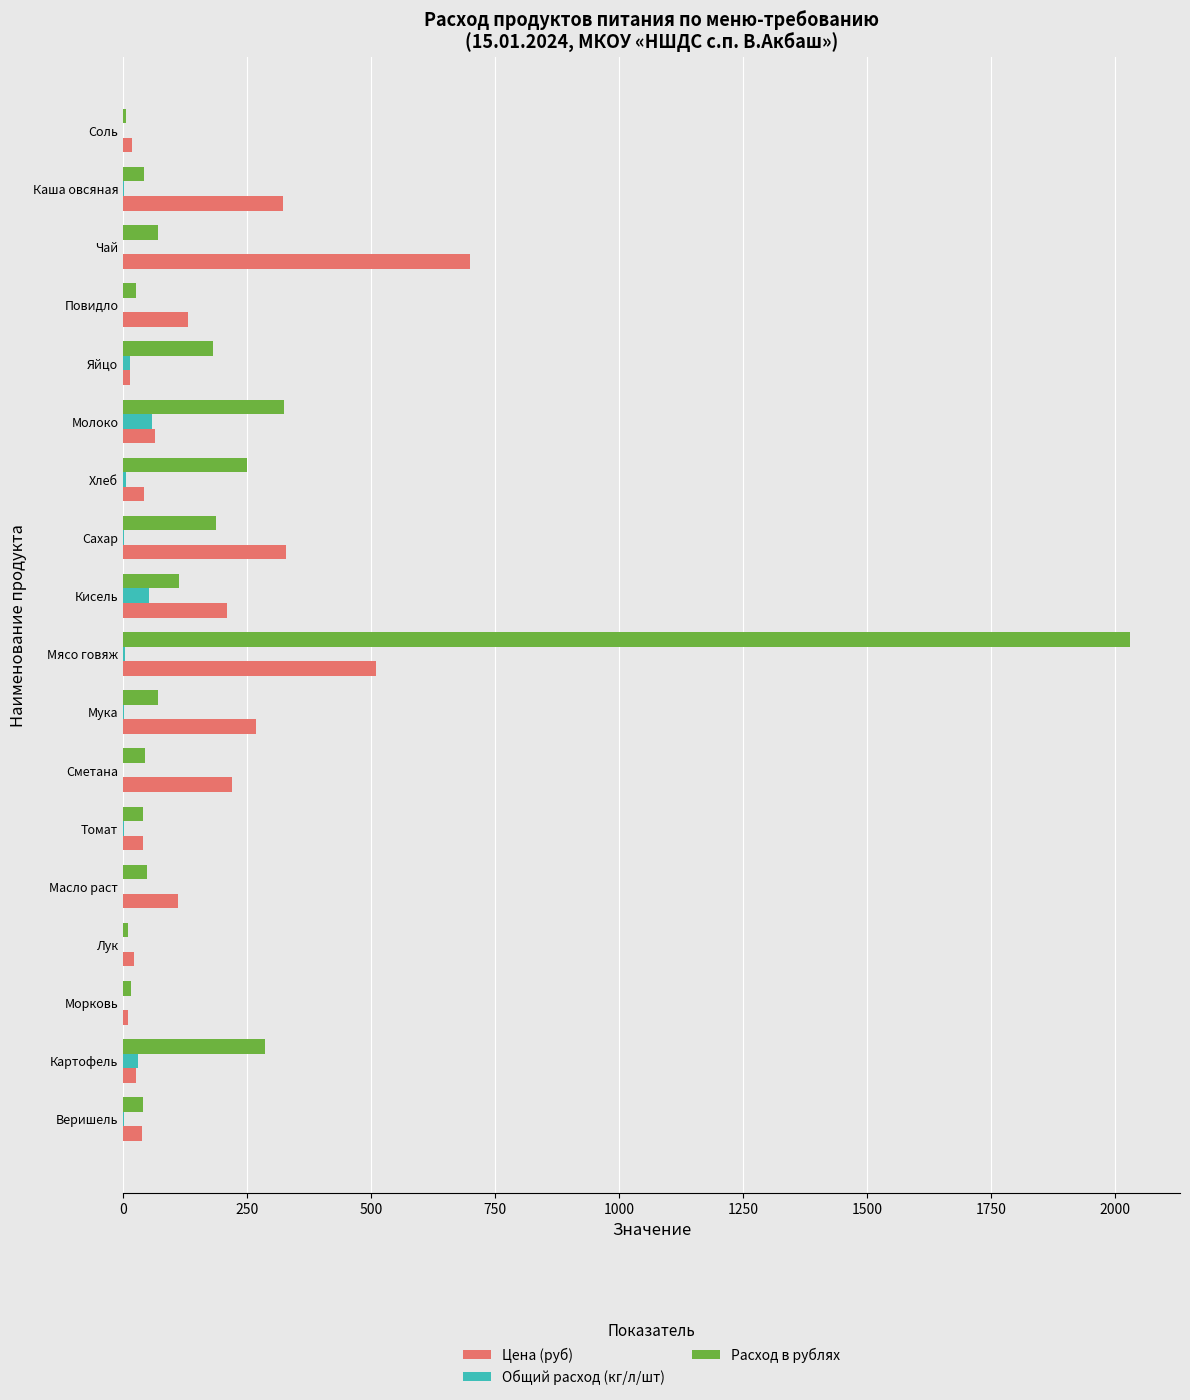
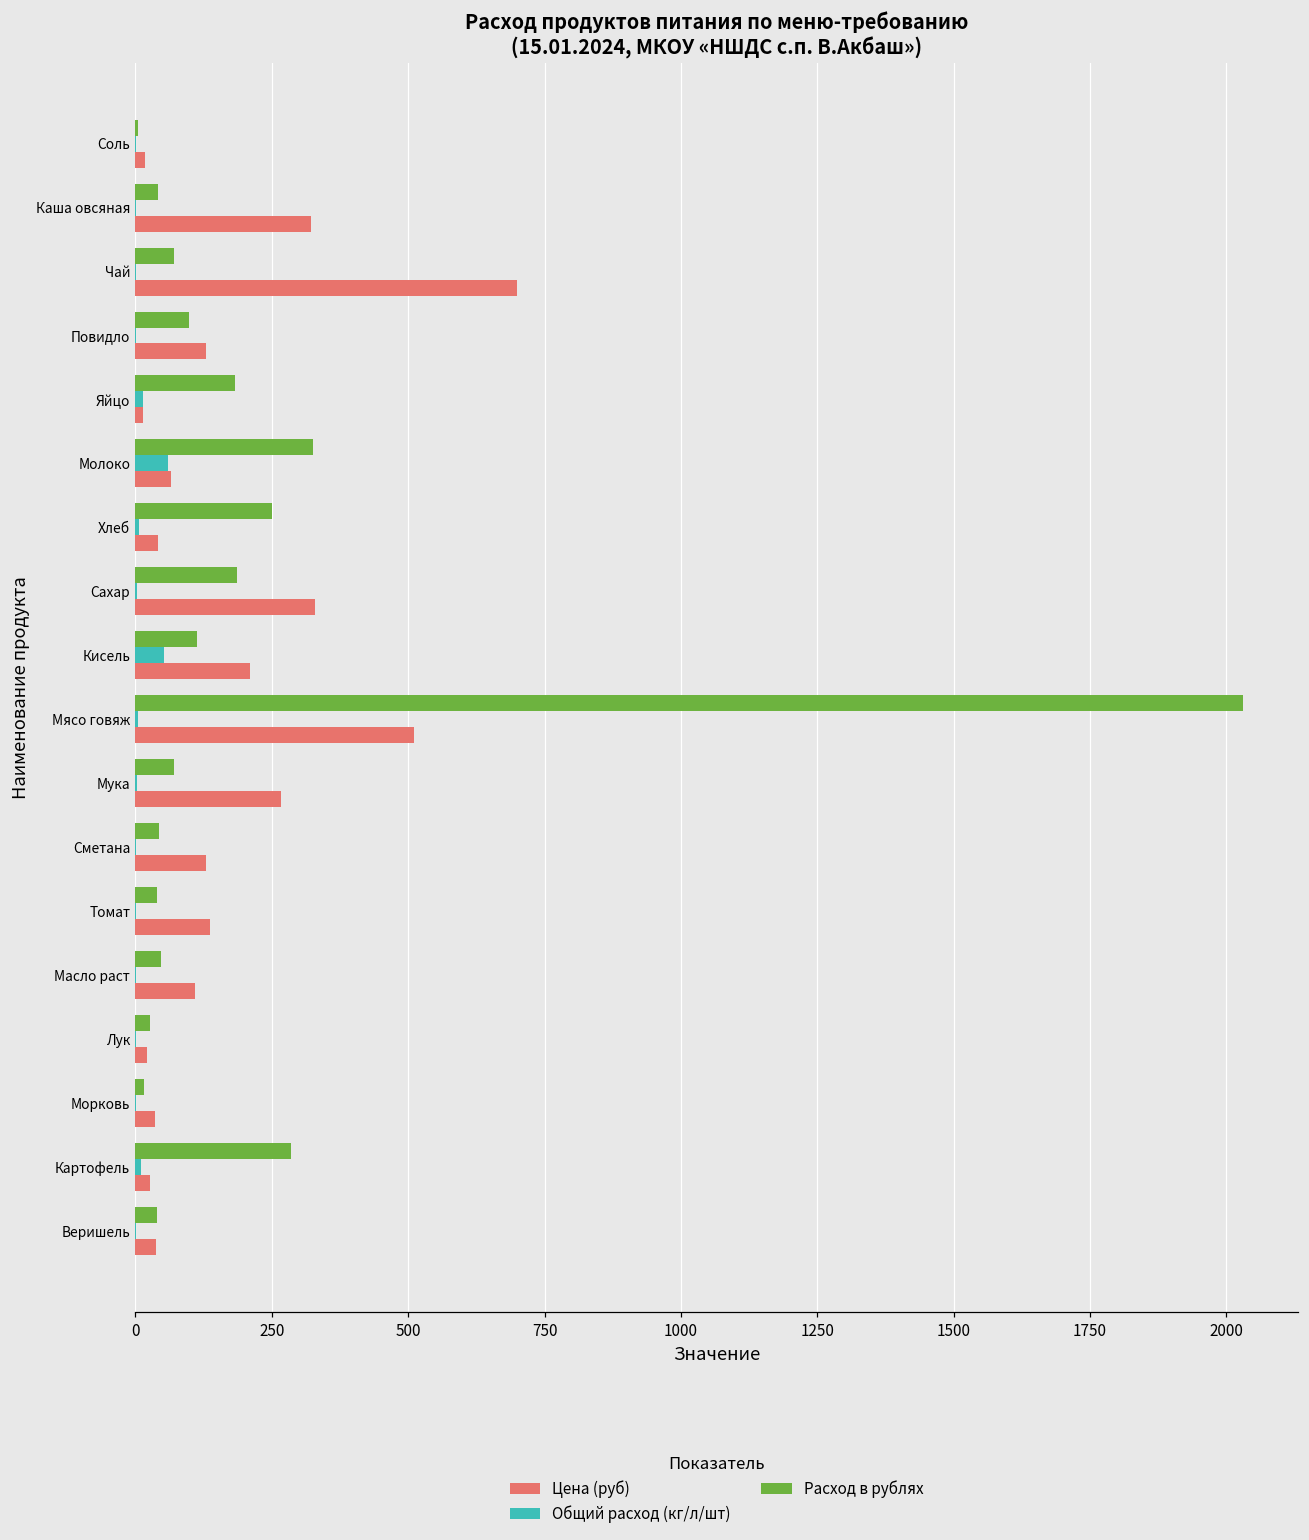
Расход в рублях, Повидло: 30 -> 100
Цена (руб), Сметана: 220 -> 130
Цена (руб), Томат: 40 -> 140
Расход в рублях, Лук: 10 -> 30
Цена (руб), Морковь: 10 -> 40
Общий расход (кг/л/шт), Картофель: 30 -> 10
